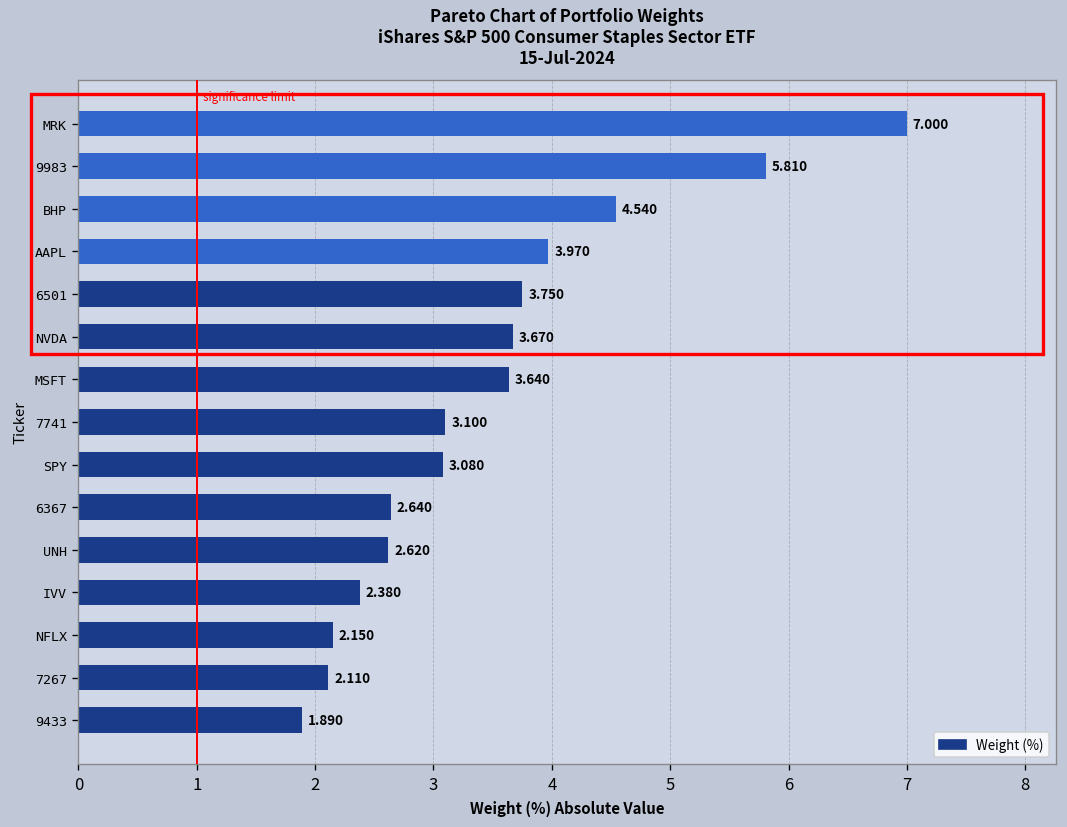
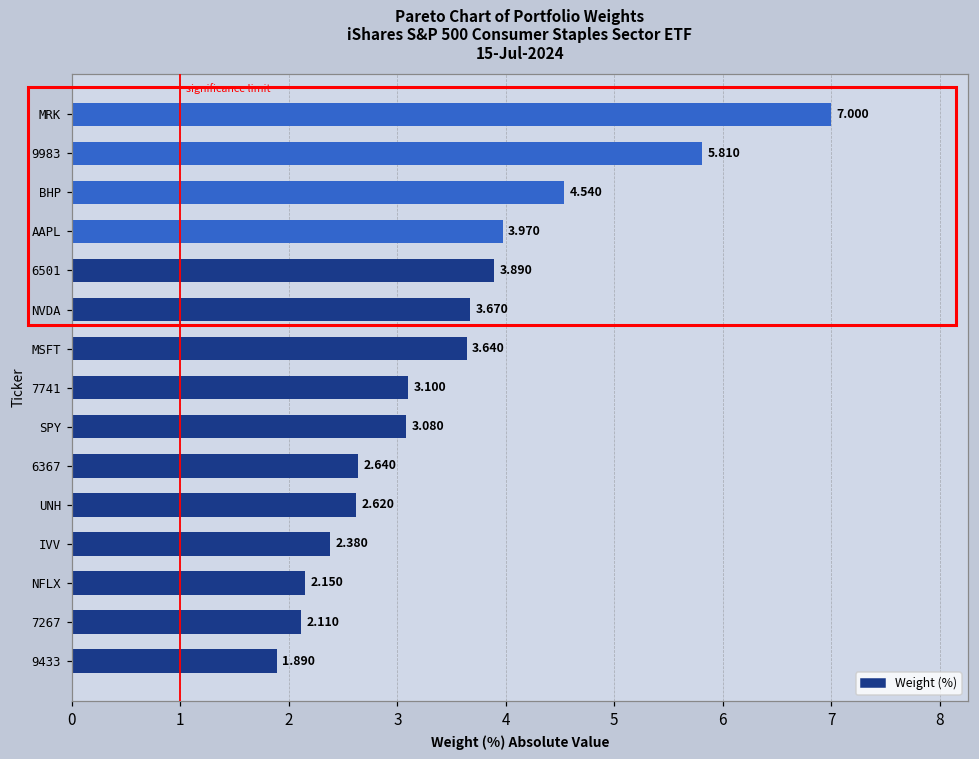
6501: 3.750 -> 3.890
